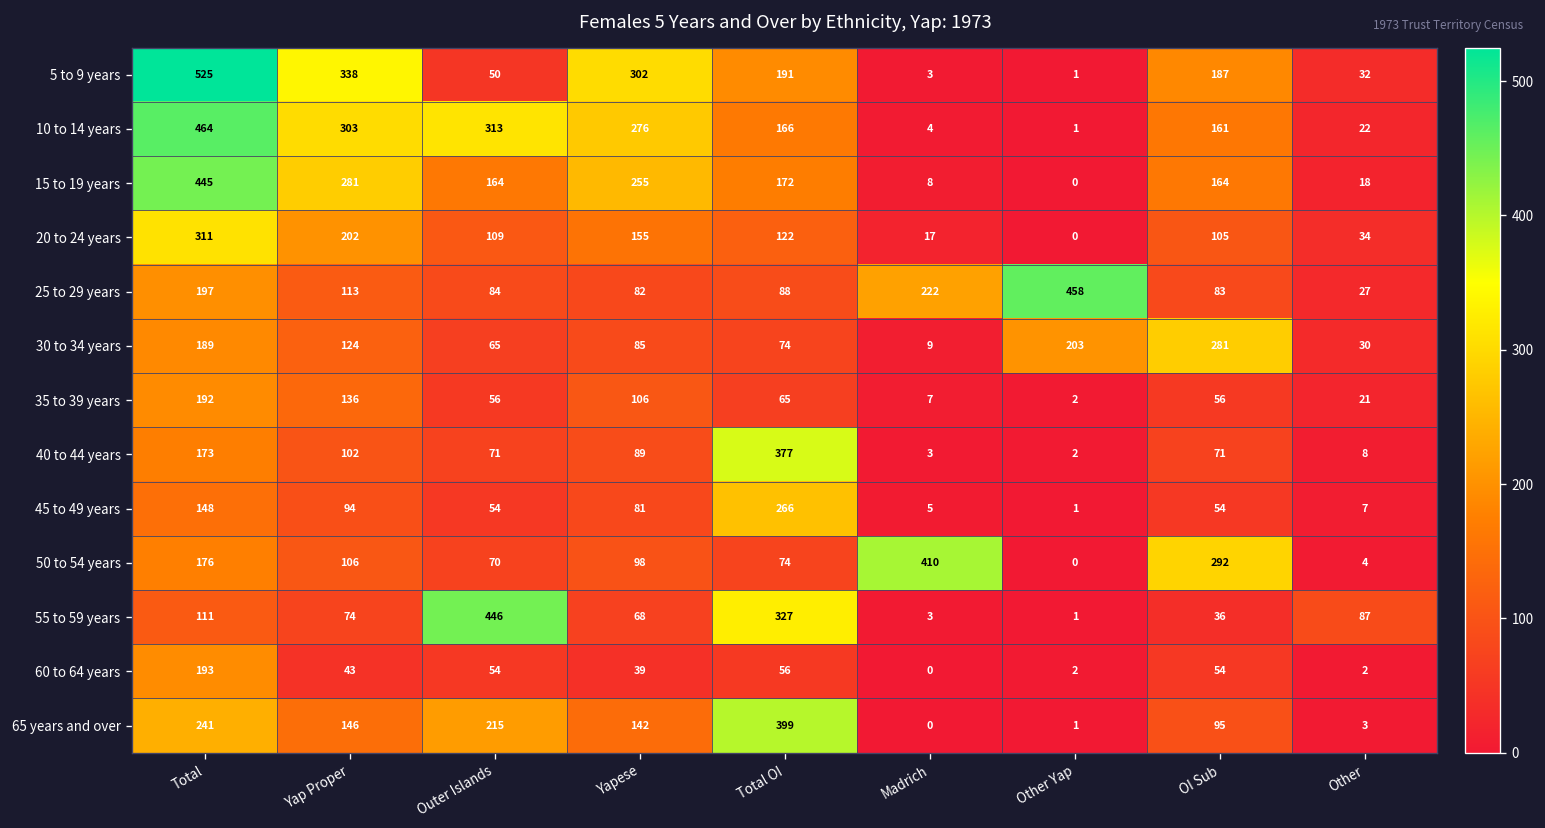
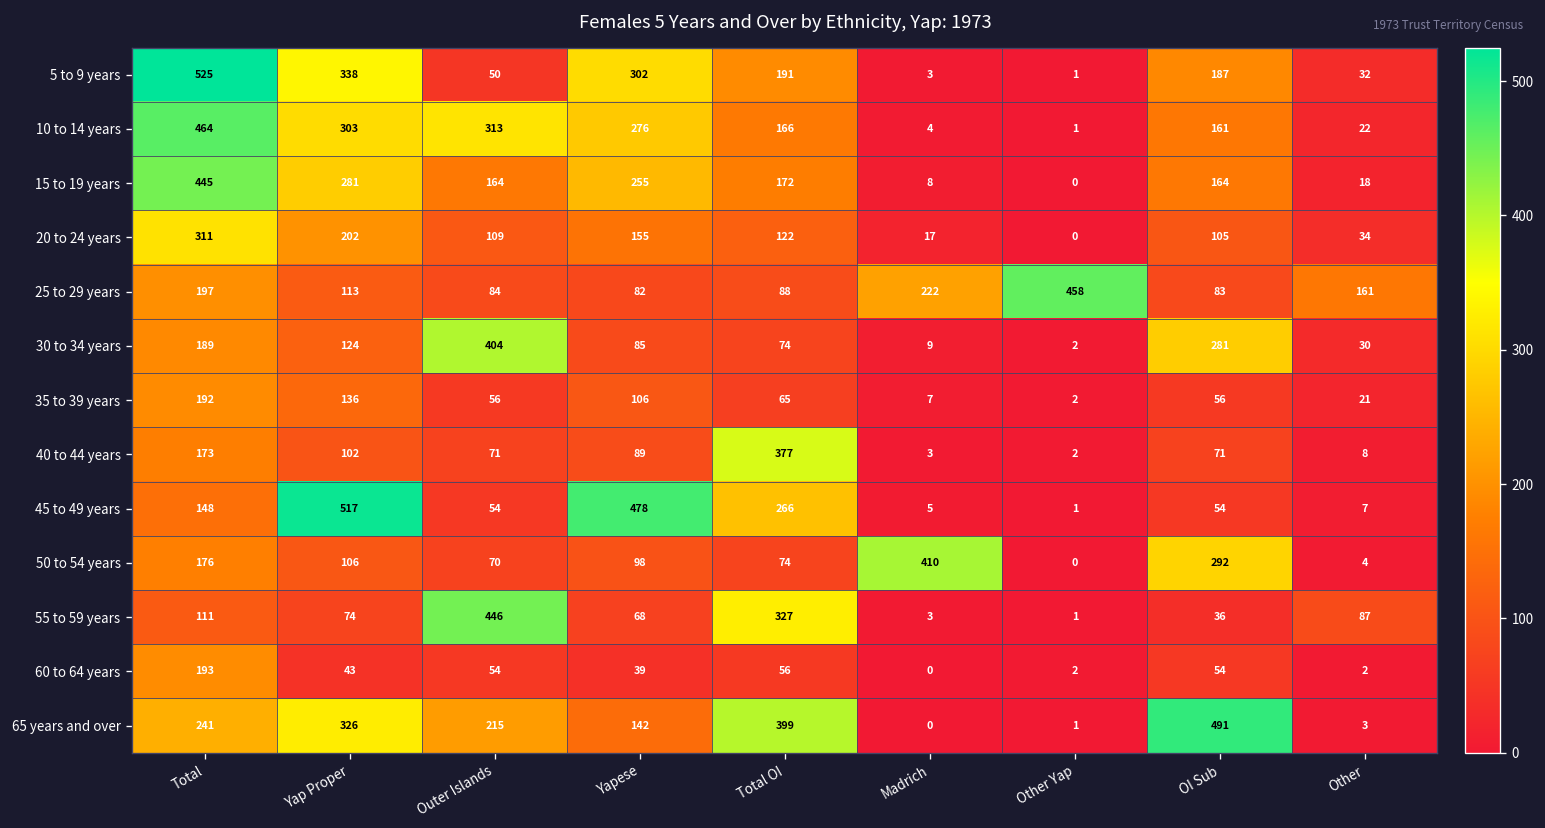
25 to 29 years, Other: 27 -> 161
30 to 34 years, Outer Islands: 65 -> 404
30 to 34 years, Other Yap: 203 -> 2
45 to 49 years, Yap Proper: 94 -> 517
45 to 49 years, Yapese: 81 -> 478
65 years and over, Yap Proper: 146 -> 326
65 years and over, OI Sub: 95 -> 491
